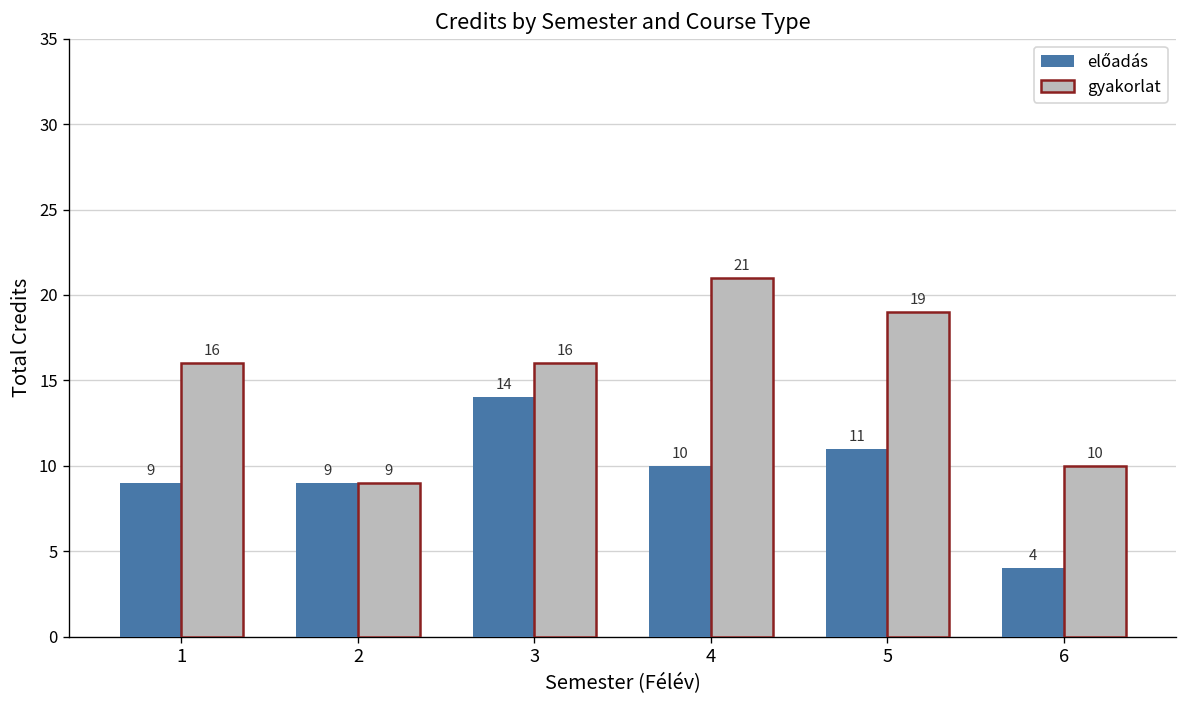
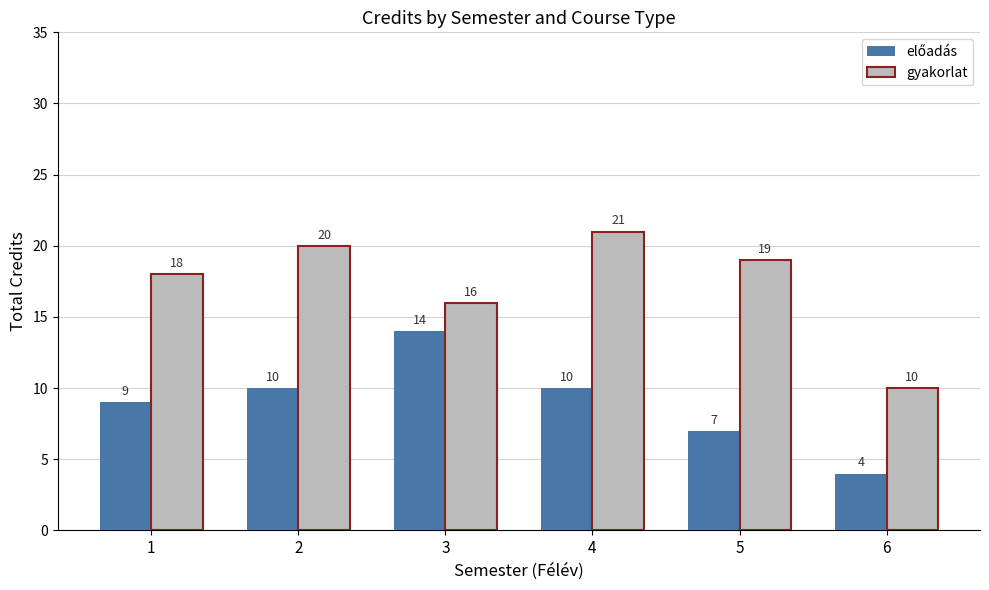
gyakorlat, 1: 16 -> 18
előadás, 2: 9 -> 10
gyakorlat, 2: 9 -> 20
előadás, 5: 11 -> 7
